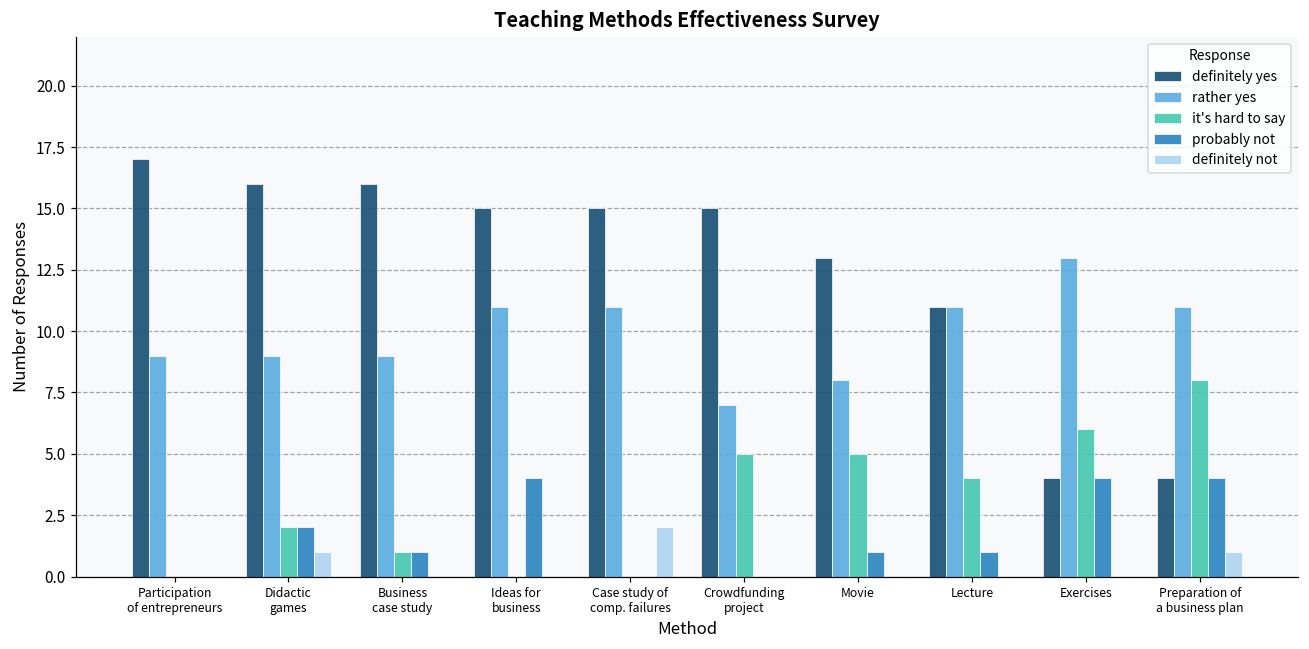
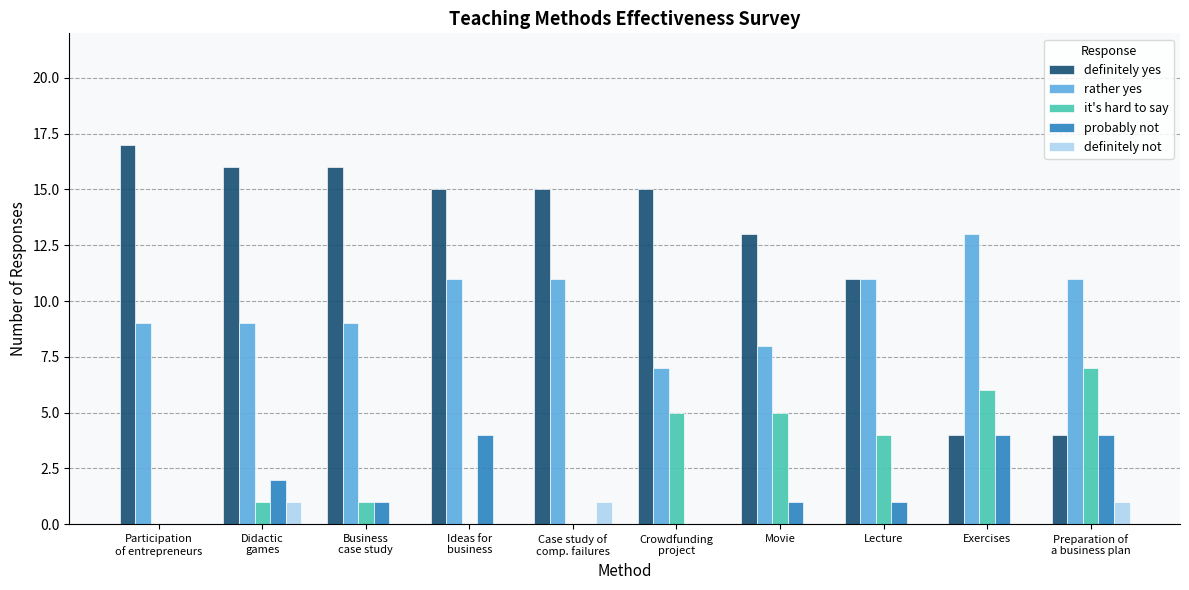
it's hard to say, Didactic games: 2 -> 1
definitely not, Case study of comp. failures: 2 -> 1
it's hard to say, Preparation of a business plan: 8 -> 7
